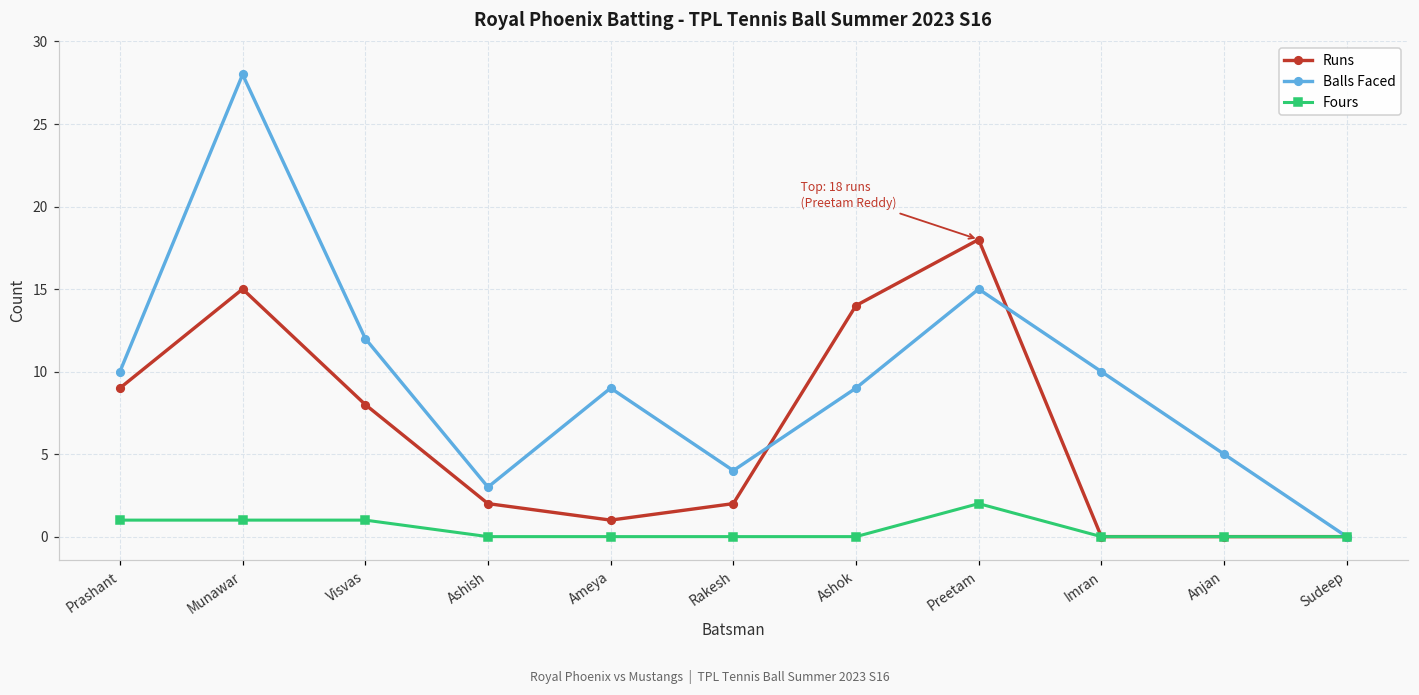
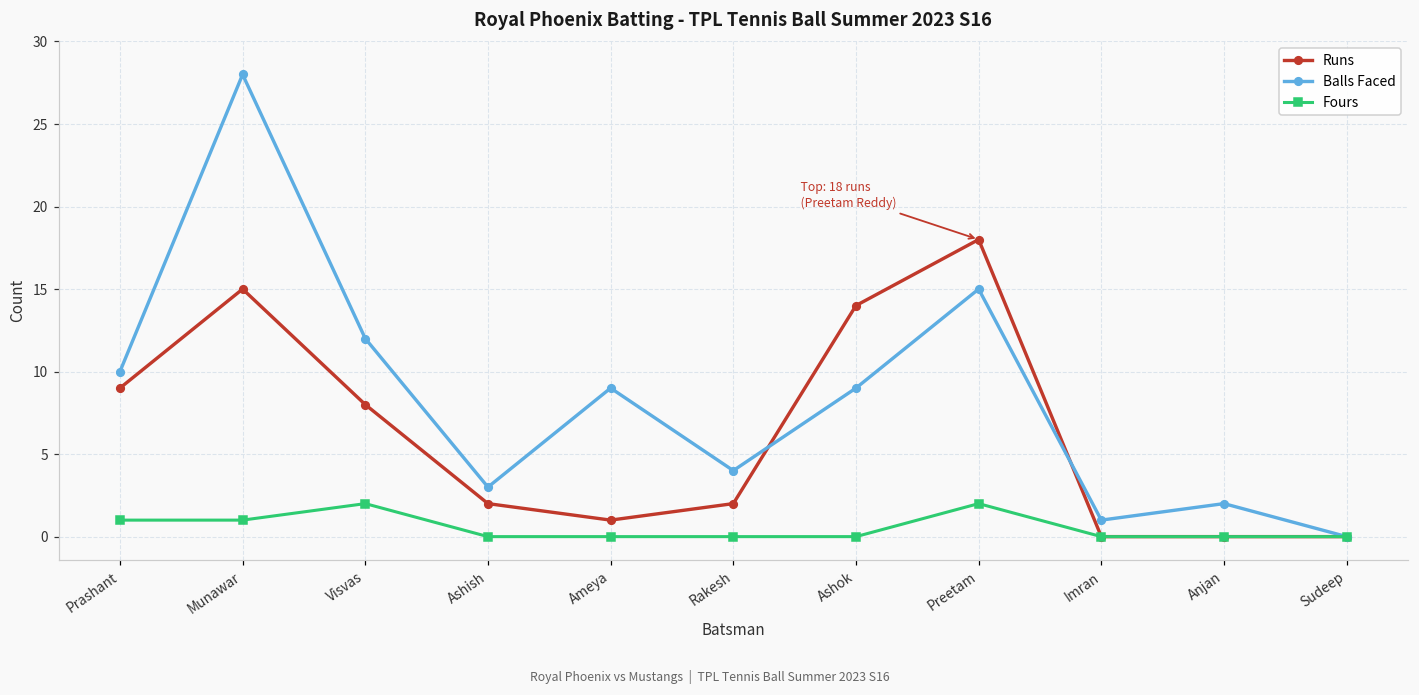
Fours, Visvas: 1 -> 2
Balls Faced, Imran: 10 -> 1
Balls Faced, Anjan: 5 -> 2
